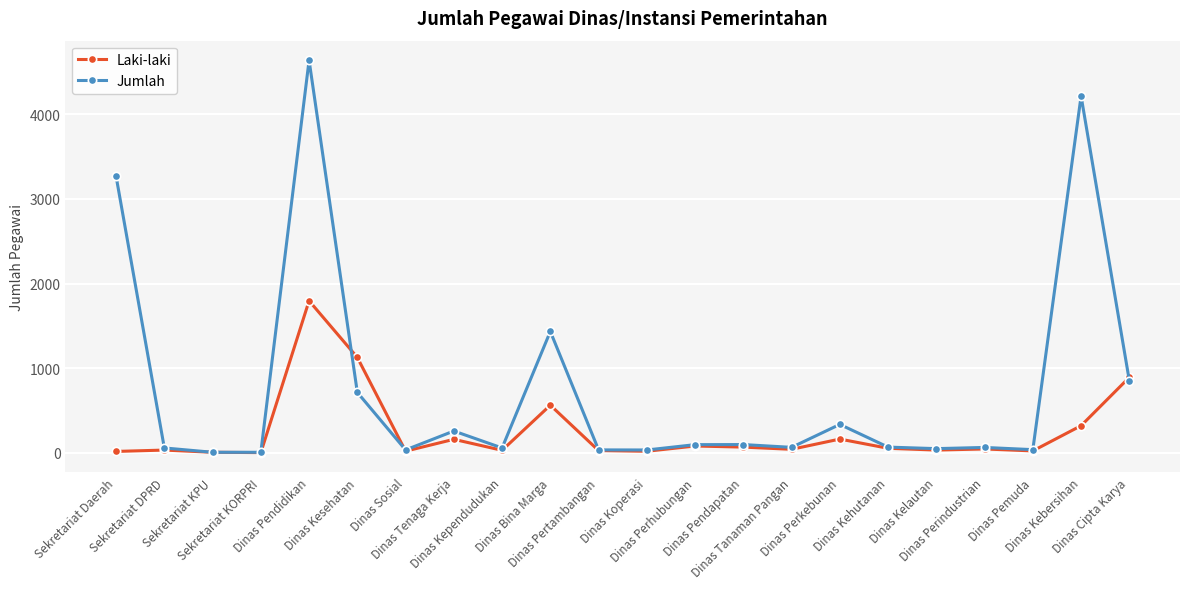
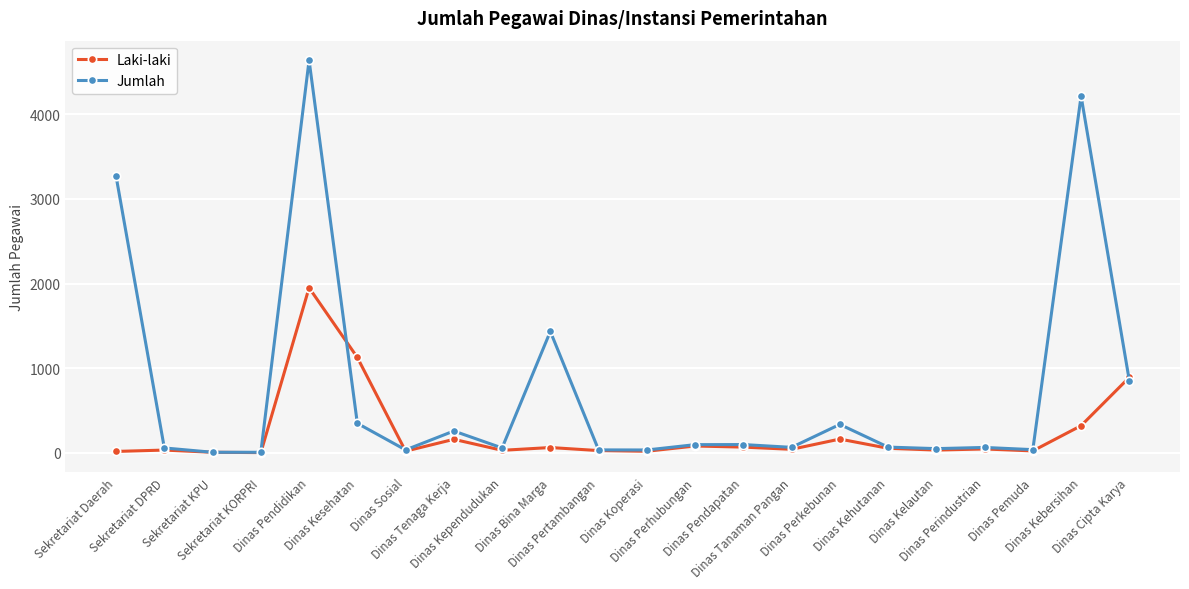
Laki-laki, Dinas Pendidikan: 1800 -> 2000
Jumlah, Dinas Kesehatan: 700 -> 300
Laki-laki, Dinas Bina Marga: 600 -> 100
